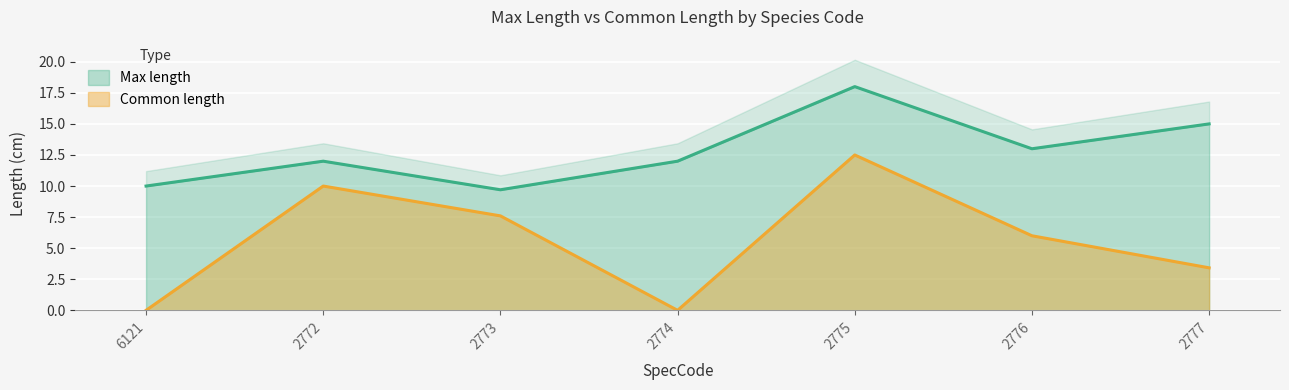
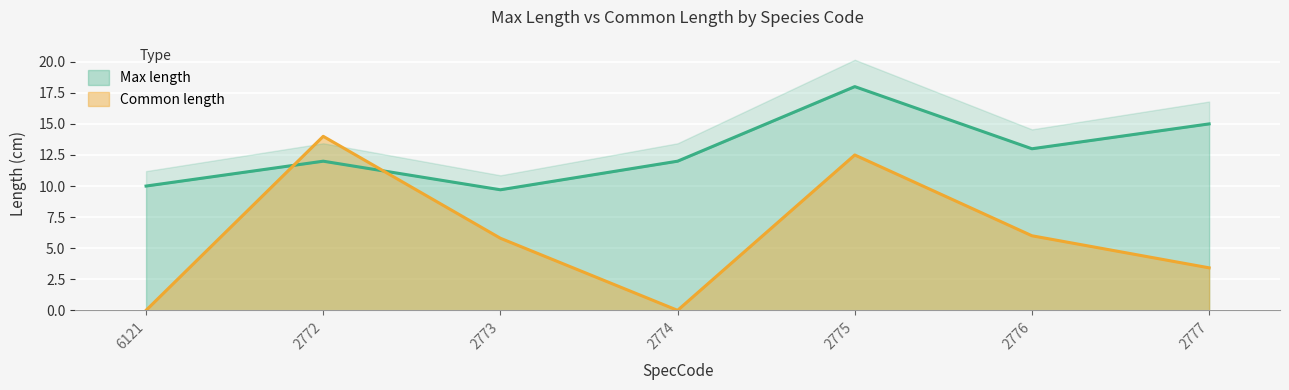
Common length, 2772: 10 -> 14
Common length, 2773: 7.6 -> 5.8
